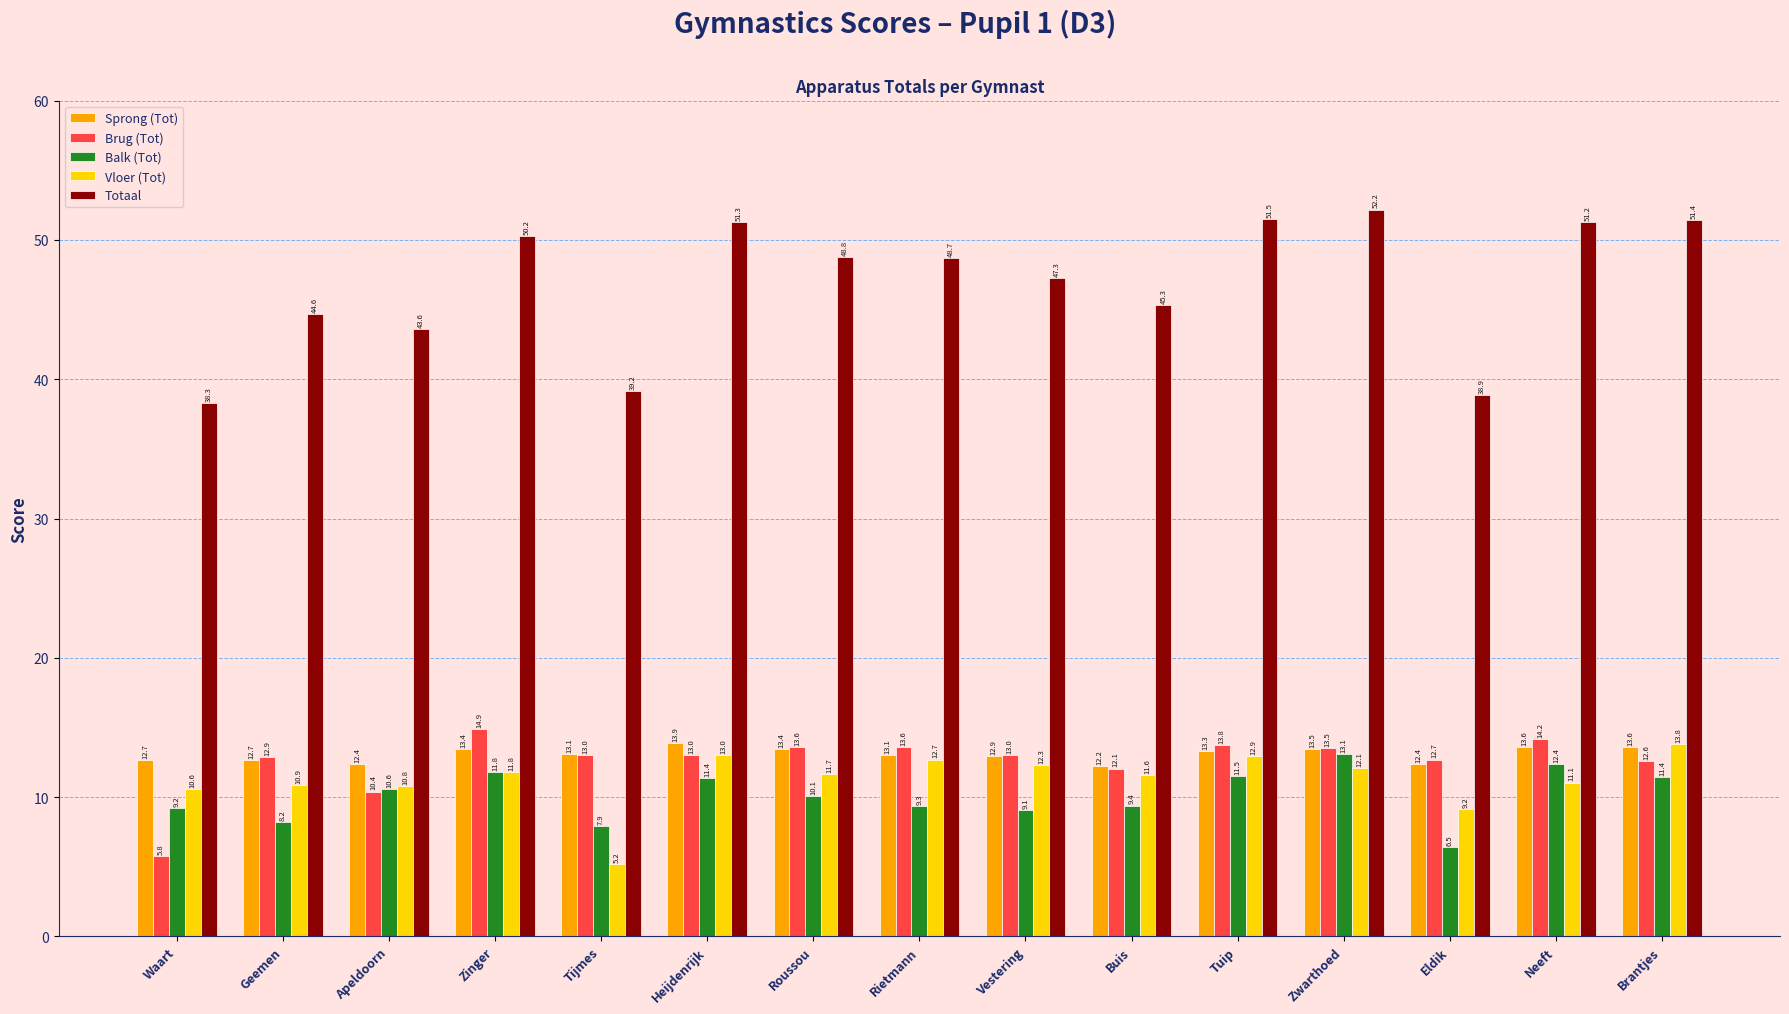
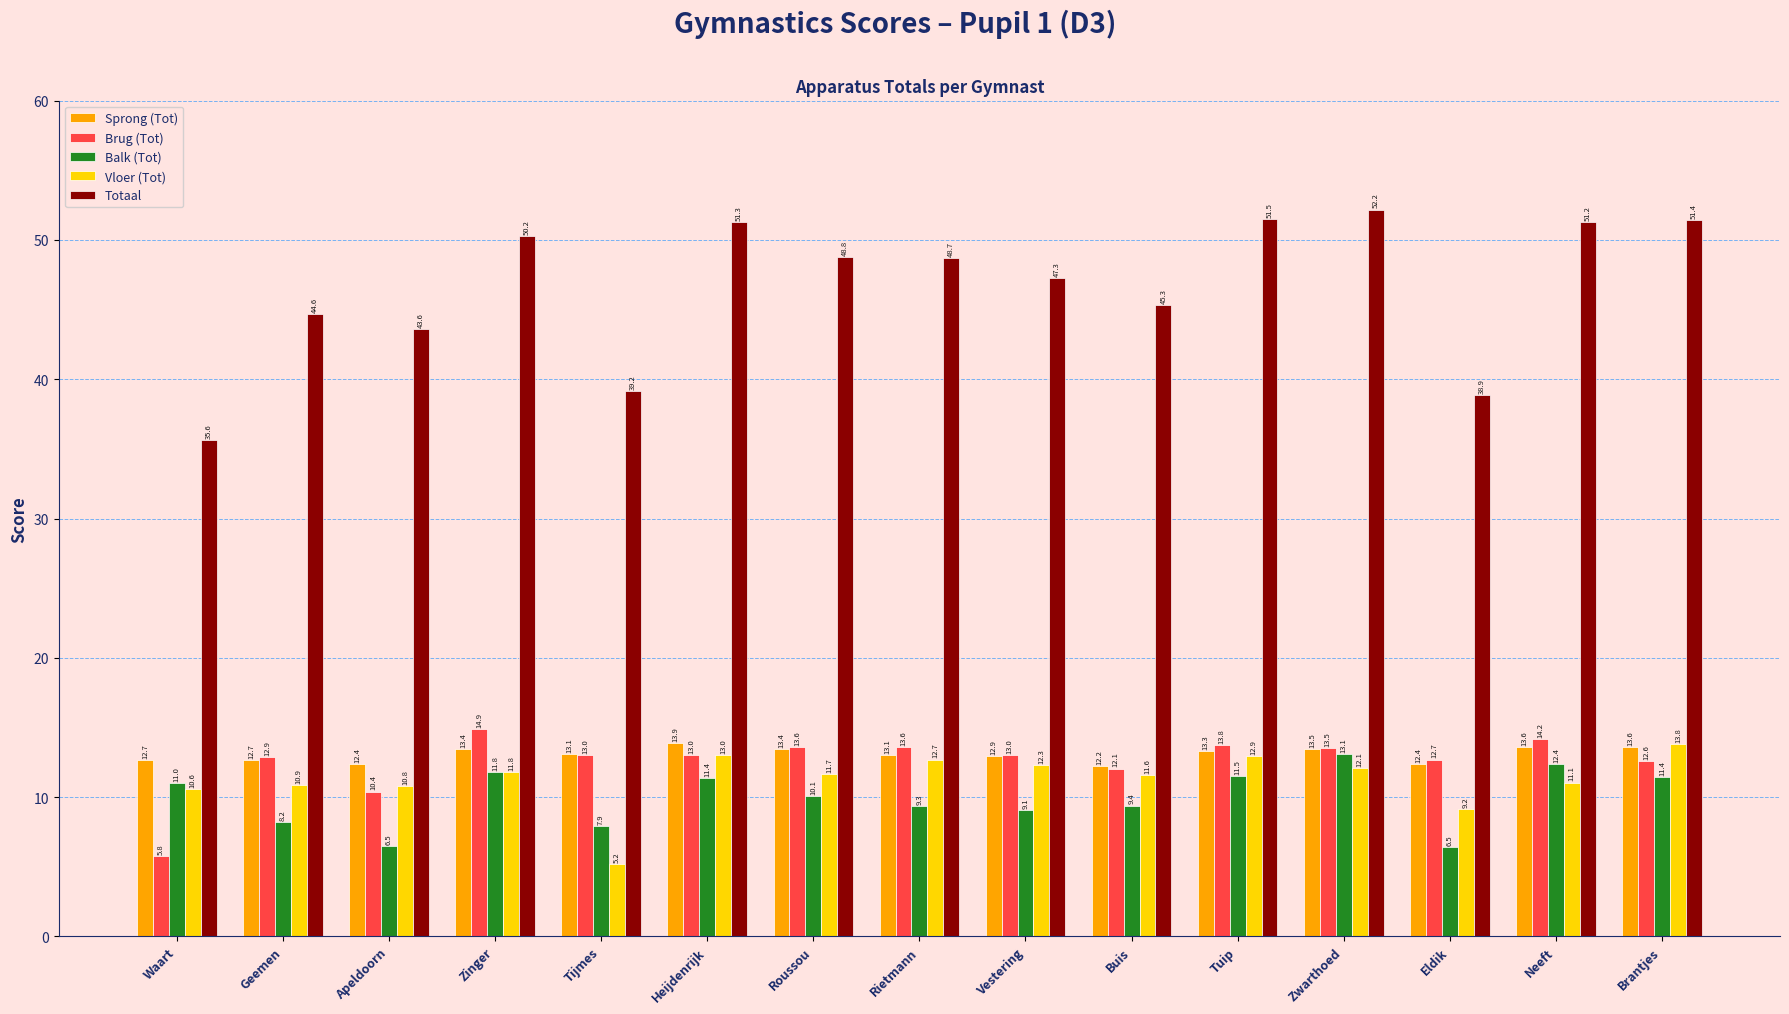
Balk (Tot), Waart: 9.2 -> 11.0
Totaal, Waart: 38.3 -> 35.6
Balk (Tot), Apeldoorn: 10.6 -> 6.5
